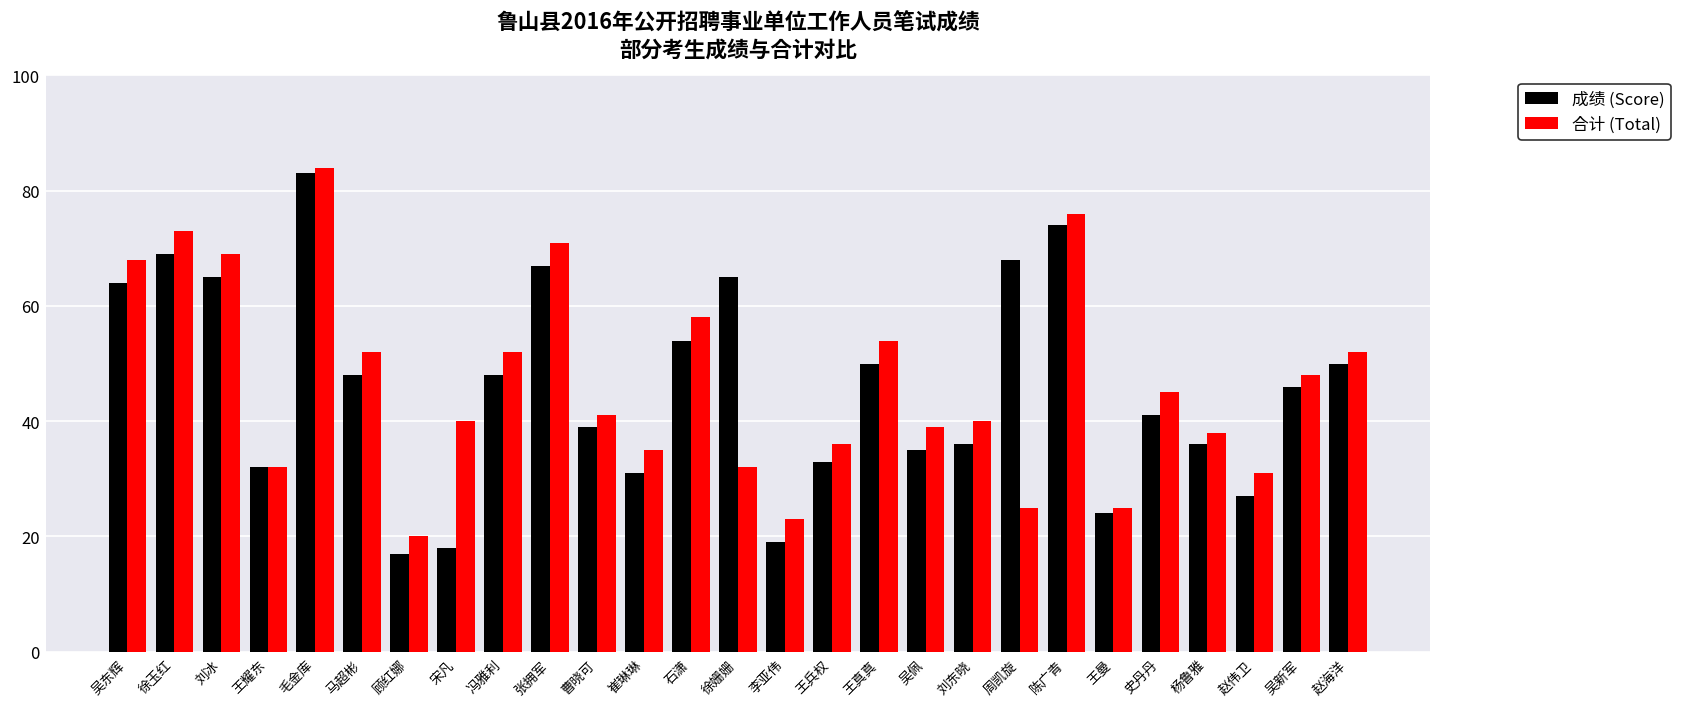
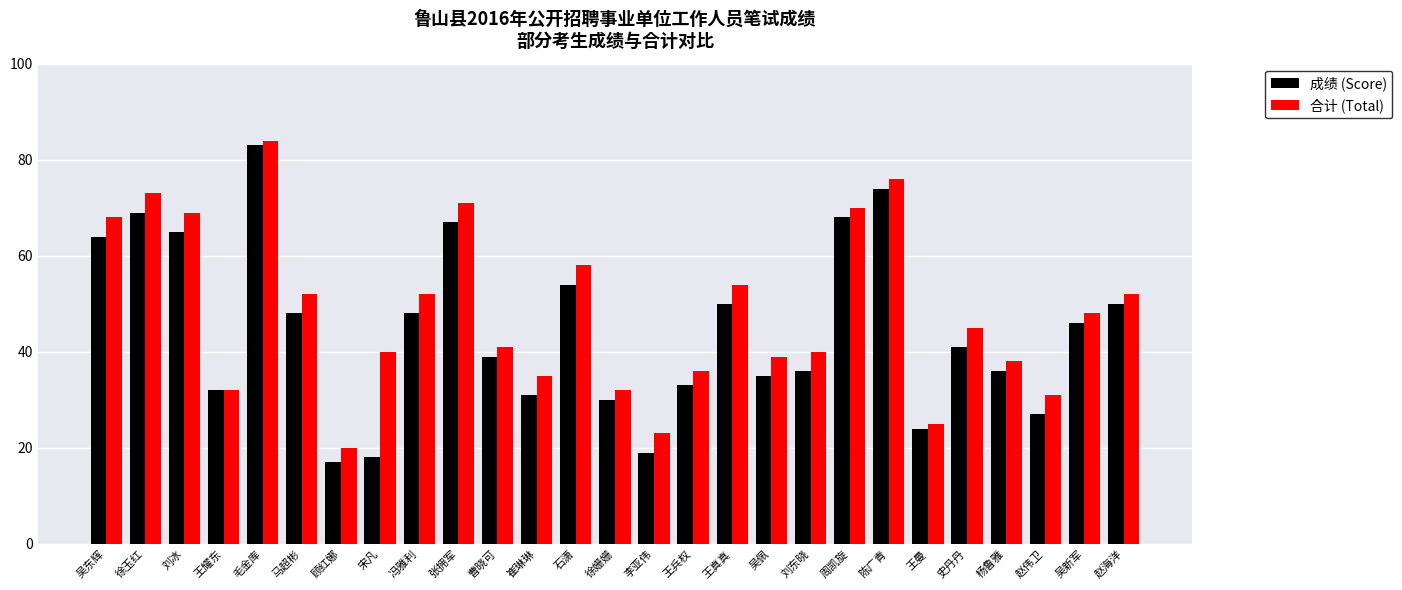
成绩 (Score), 徐姗姗: 65 -> 30
合计 (Total), 周凯旋: 25 -> 70
